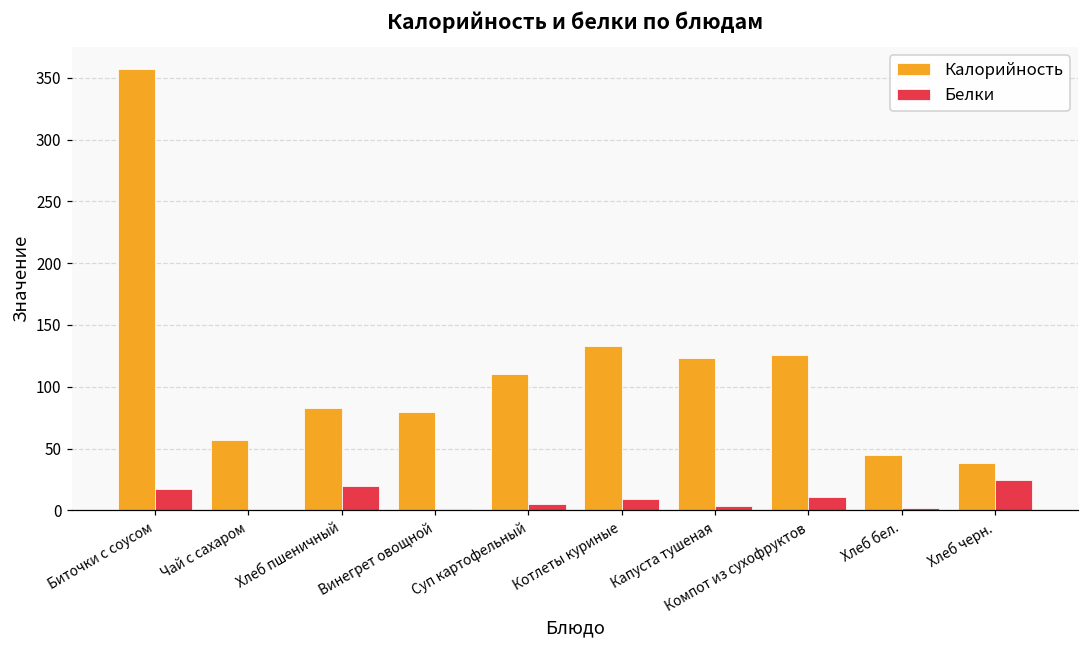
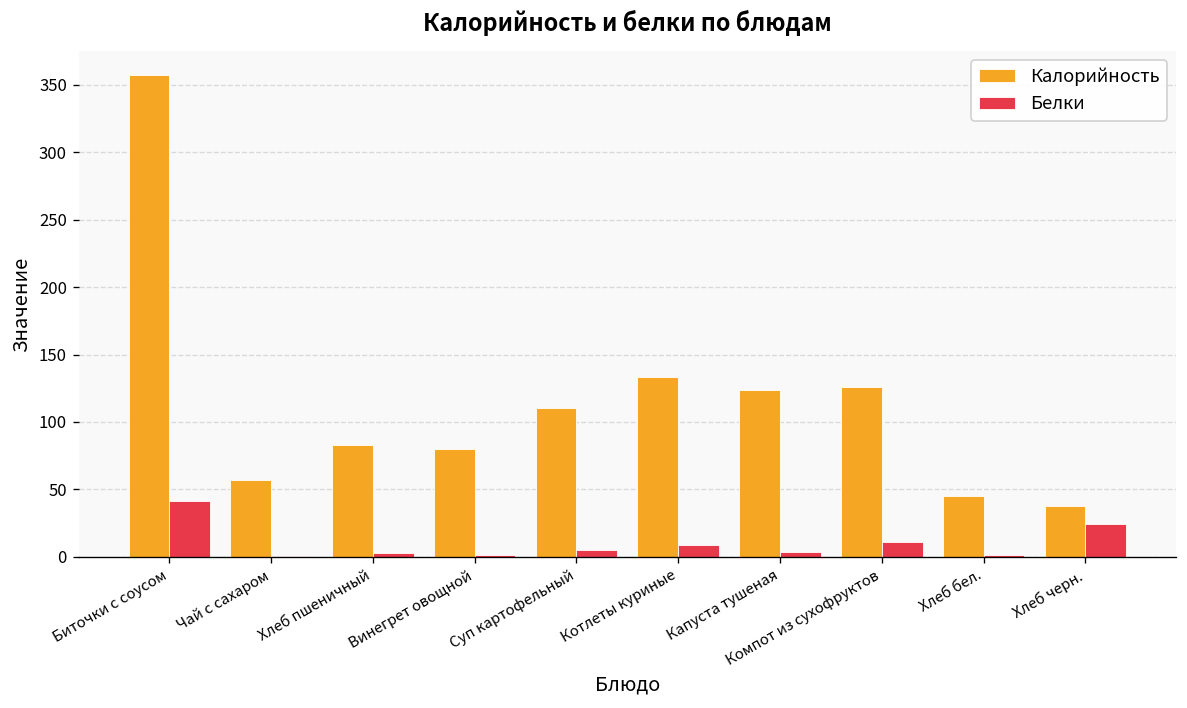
Белки, Биточки с соусом: 17 -> 41
Белки, Хлеб пшеничный: 20 -> 3
